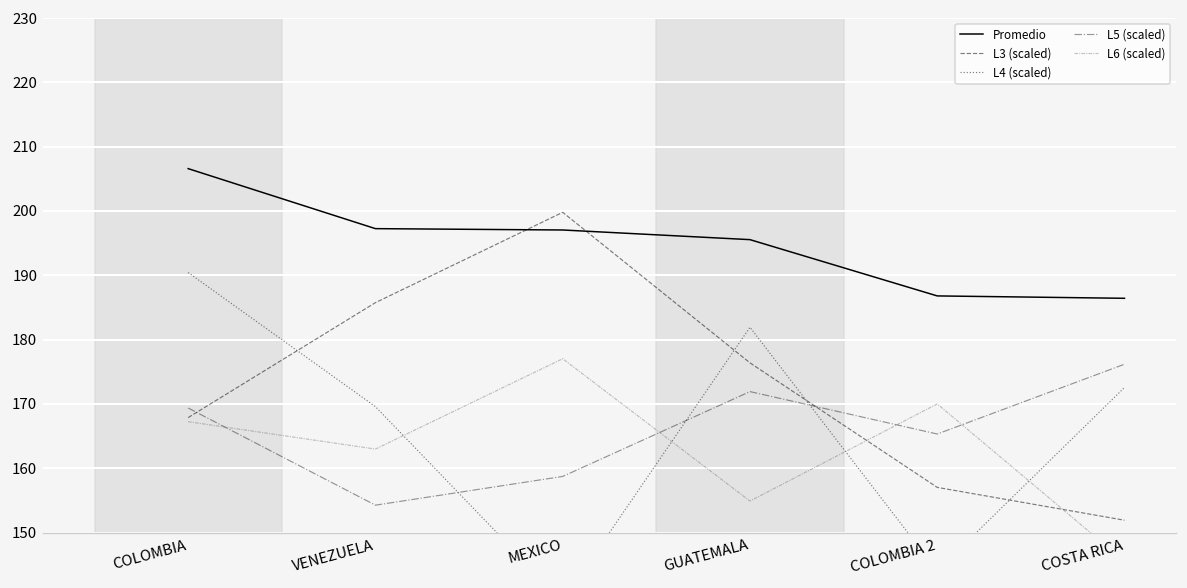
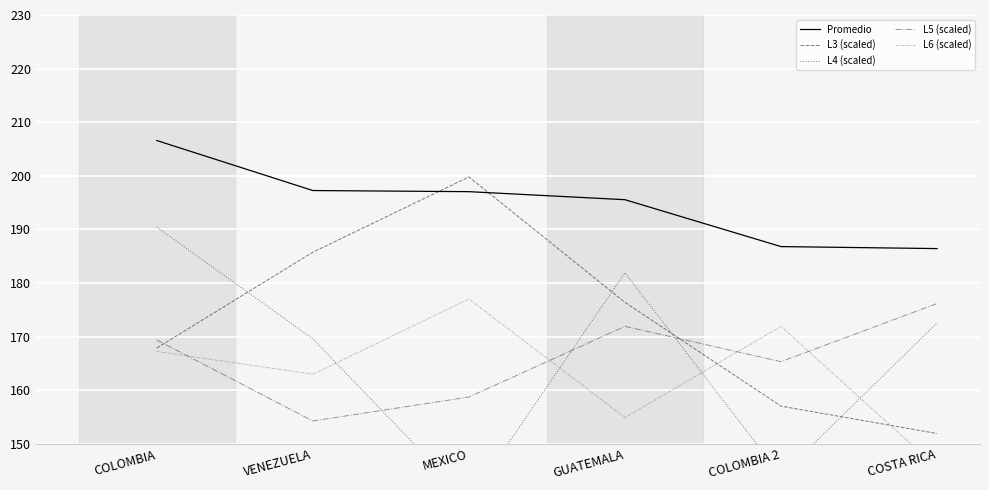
L6 (scaled), COLOMBIA 2: 170 -> 172
